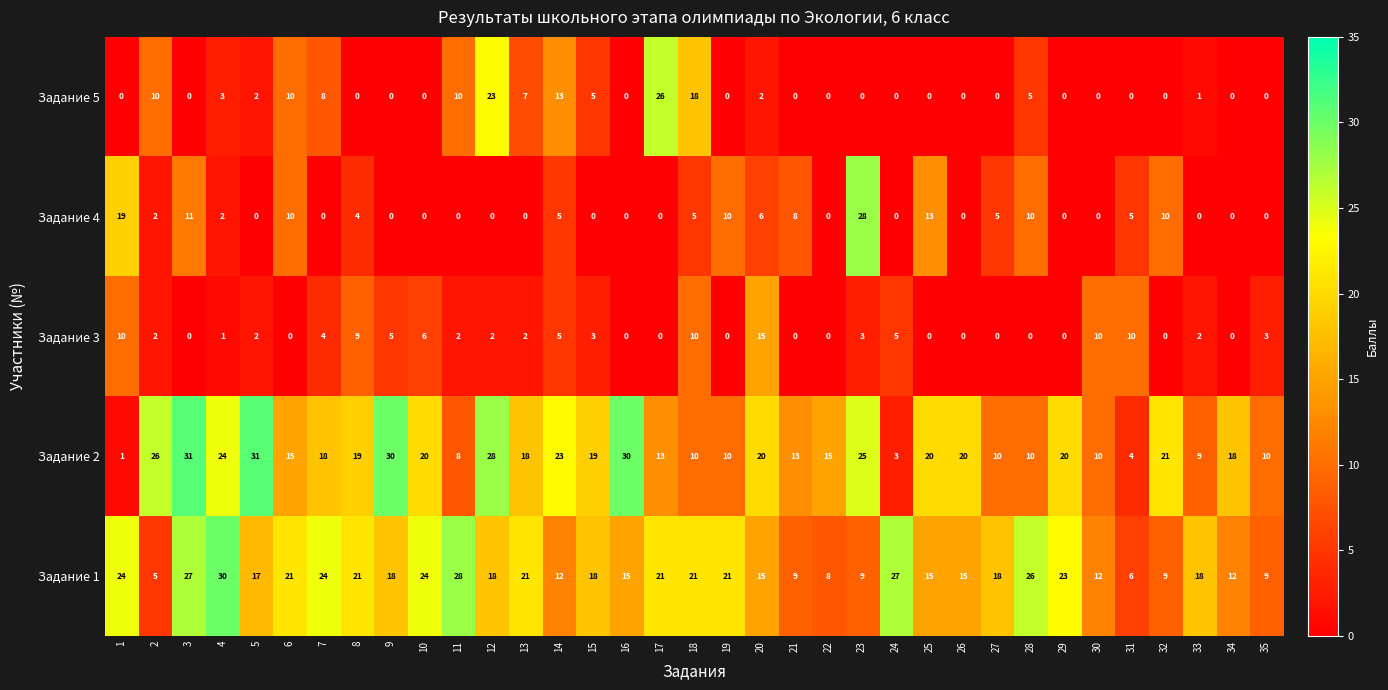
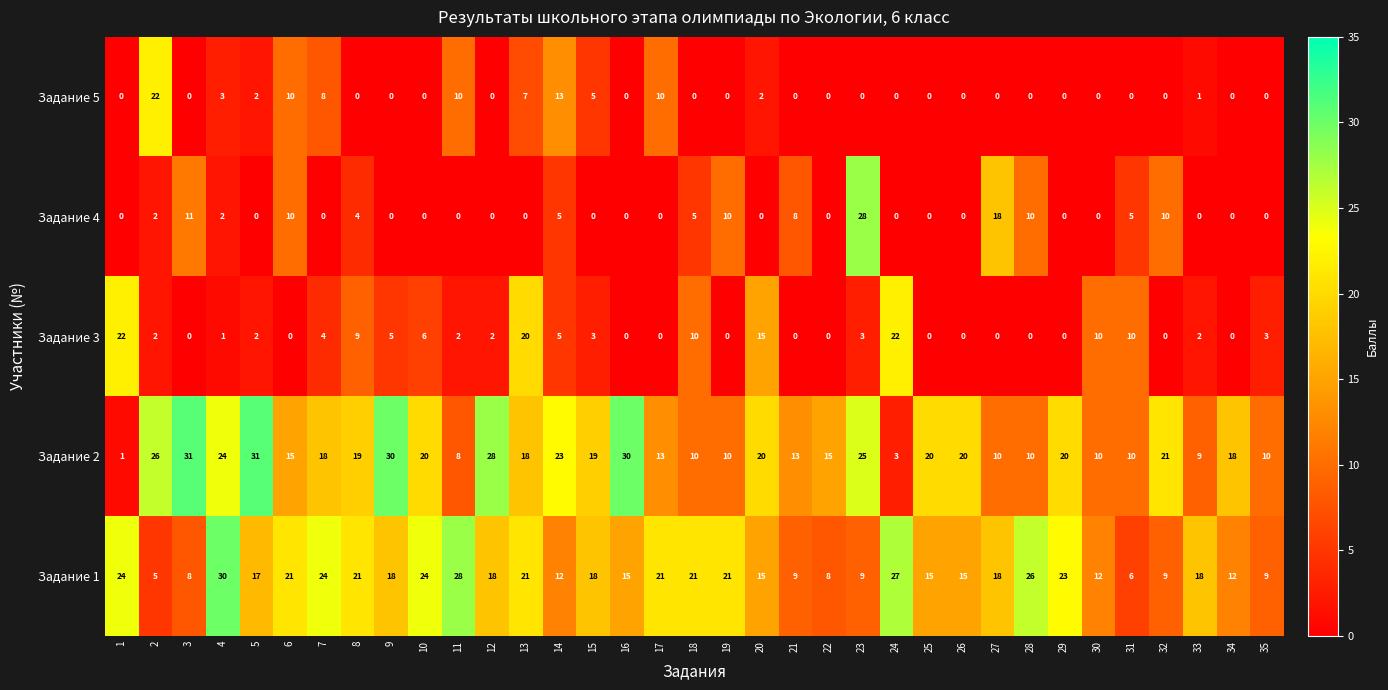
Задание 5, 2: 10 -> 22
Задание 5, 12: 23 -> 0
Задание 5, 17: 26 -> 10
Задание 5, 18: 18 -> 0
Задание 5, 28: 5 -> 0
Задание 4, 1: 19 -> 0
Задание 4, 20: 6 -> 0
Задание 4, 25: 13 -> 0
Задание 4, 27: 5 -> 18
Задание 3, 1: 10 -> 22
Задание 3, 13: 2 -> 20
Задание 3, 24: 5 -> 22
Задание 2, 31: 4 -> 10
Задание 1, 3: 27 -> 8
